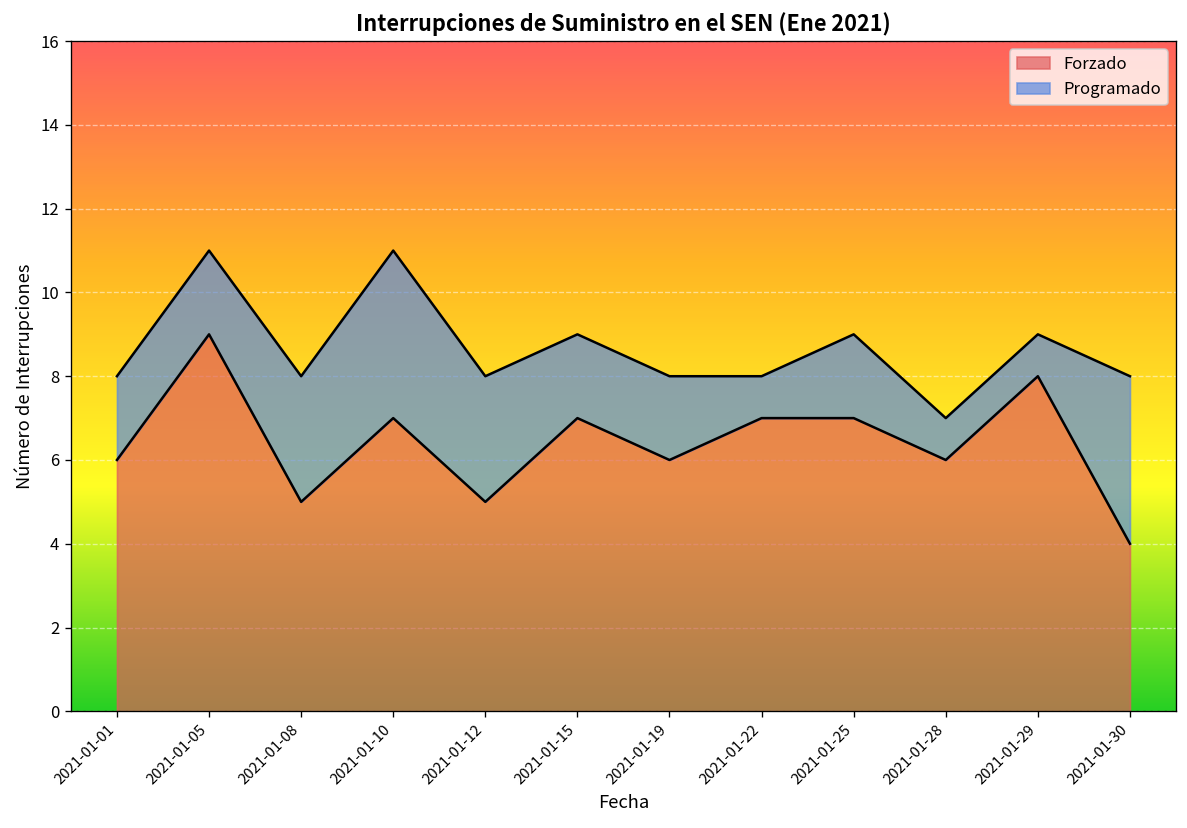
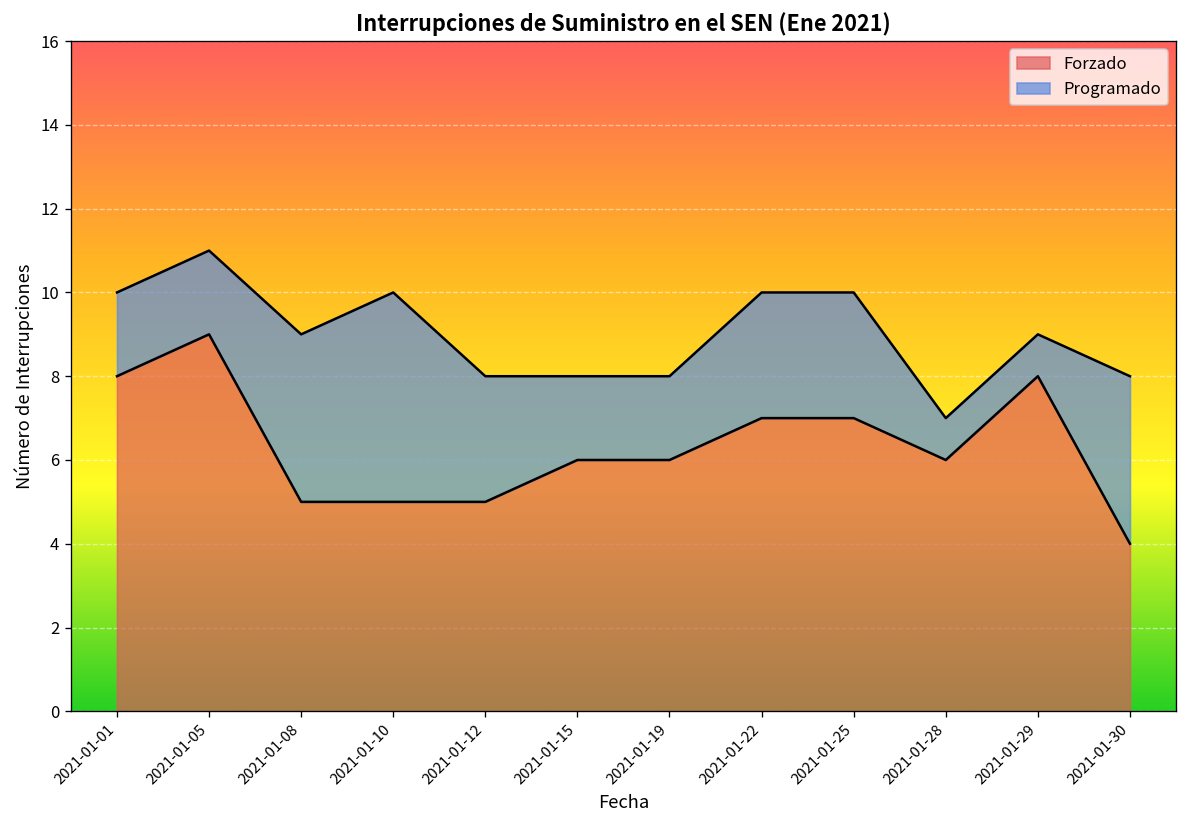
Forzado, 2021-01-01: 6 -> 8
Programado, 2021-01-08: 3 -> 4
Forzado, 2021-01-10: 7 -> 5
Programado, 2021-01-10: 4 -> 5
Forzado, 2021-01-15: 7 -> 6
Programado, 2021-01-22: 1 -> 3
Programado, 2021-01-25: 2 -> 3
